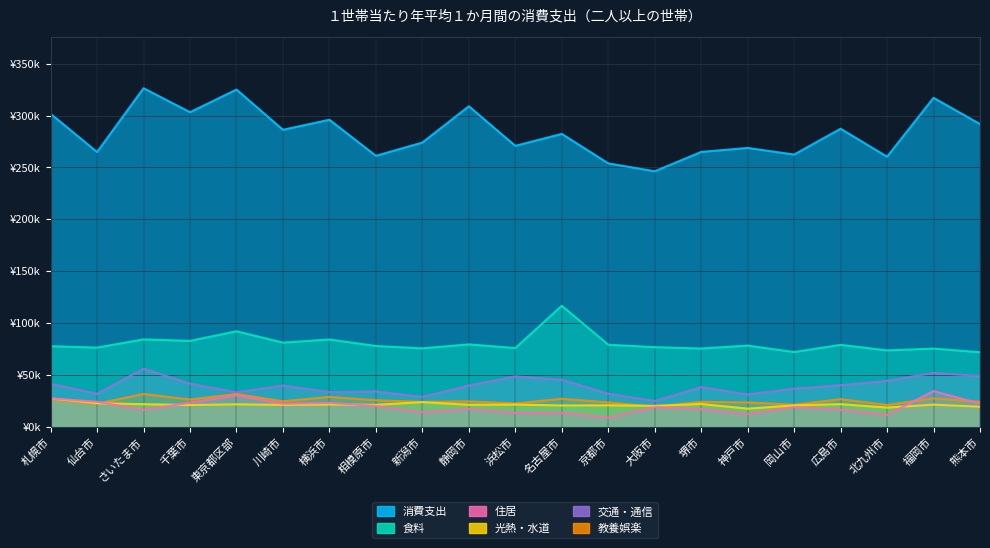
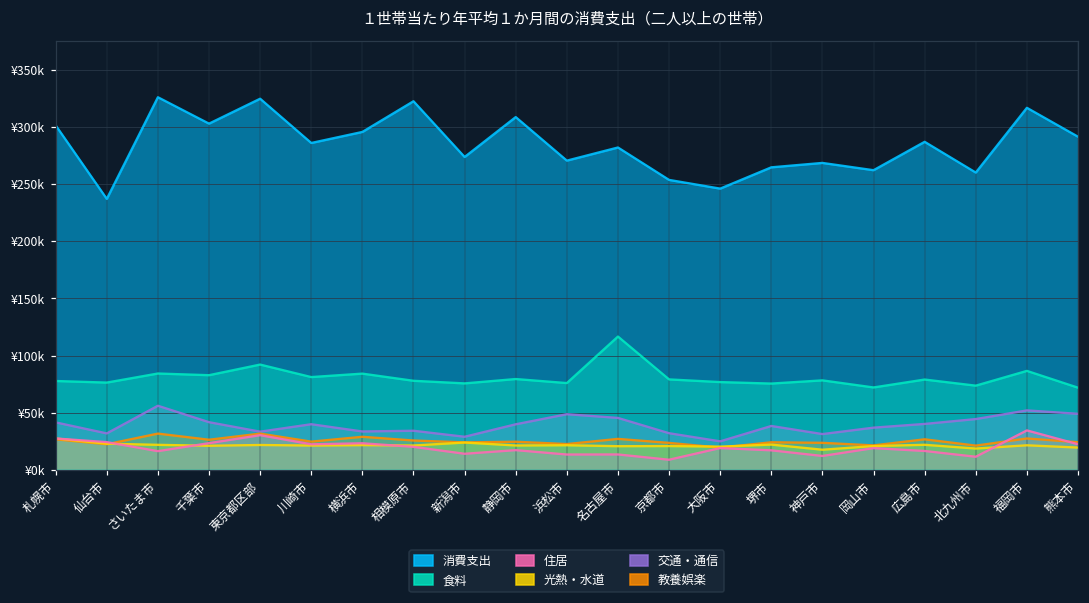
消費支出, 仙台市: ¥265000 -> ¥237000
消費支出, 相模原市: ¥261000 -> ¥323000
食料, 福岡市: ¥75000 -> ¥87000
